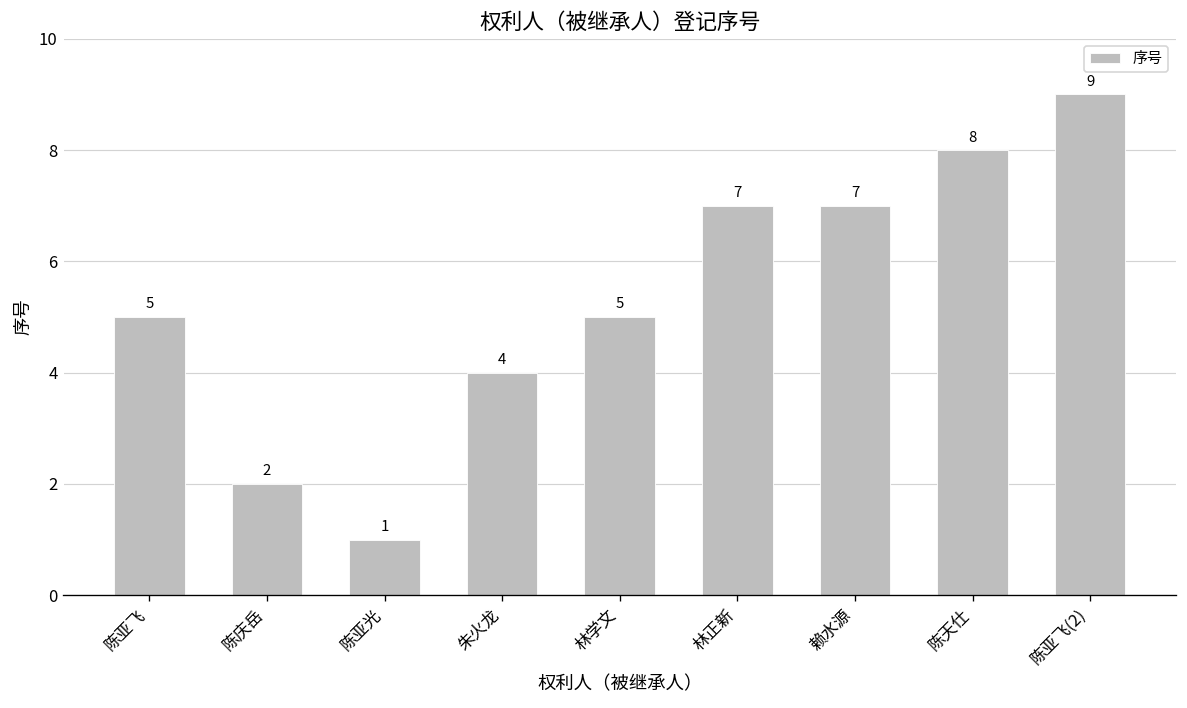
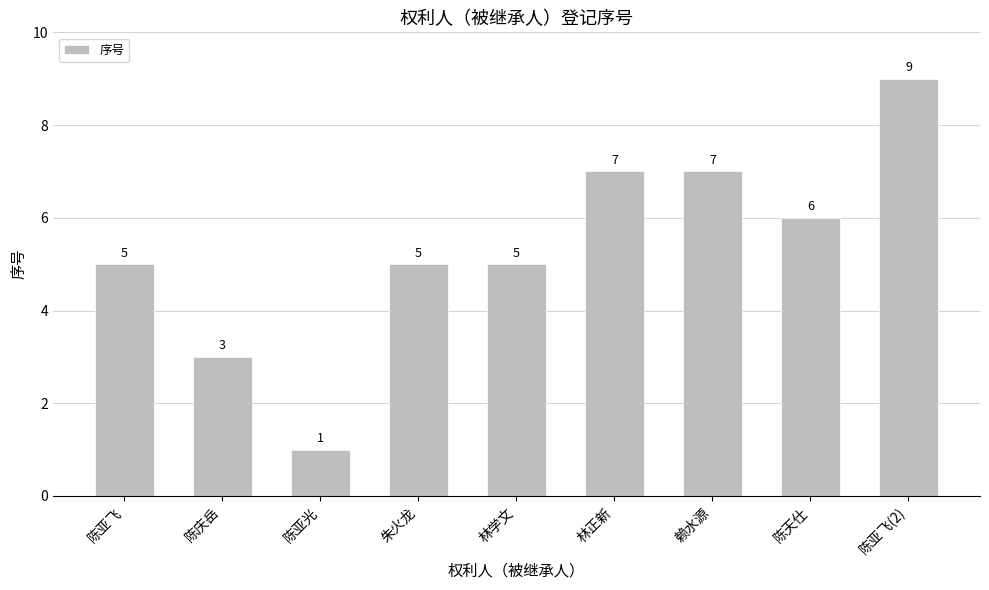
陈庆岳: 2 -> 3
朱火龙: 4 -> 5
陈天仕: 8 -> 6
